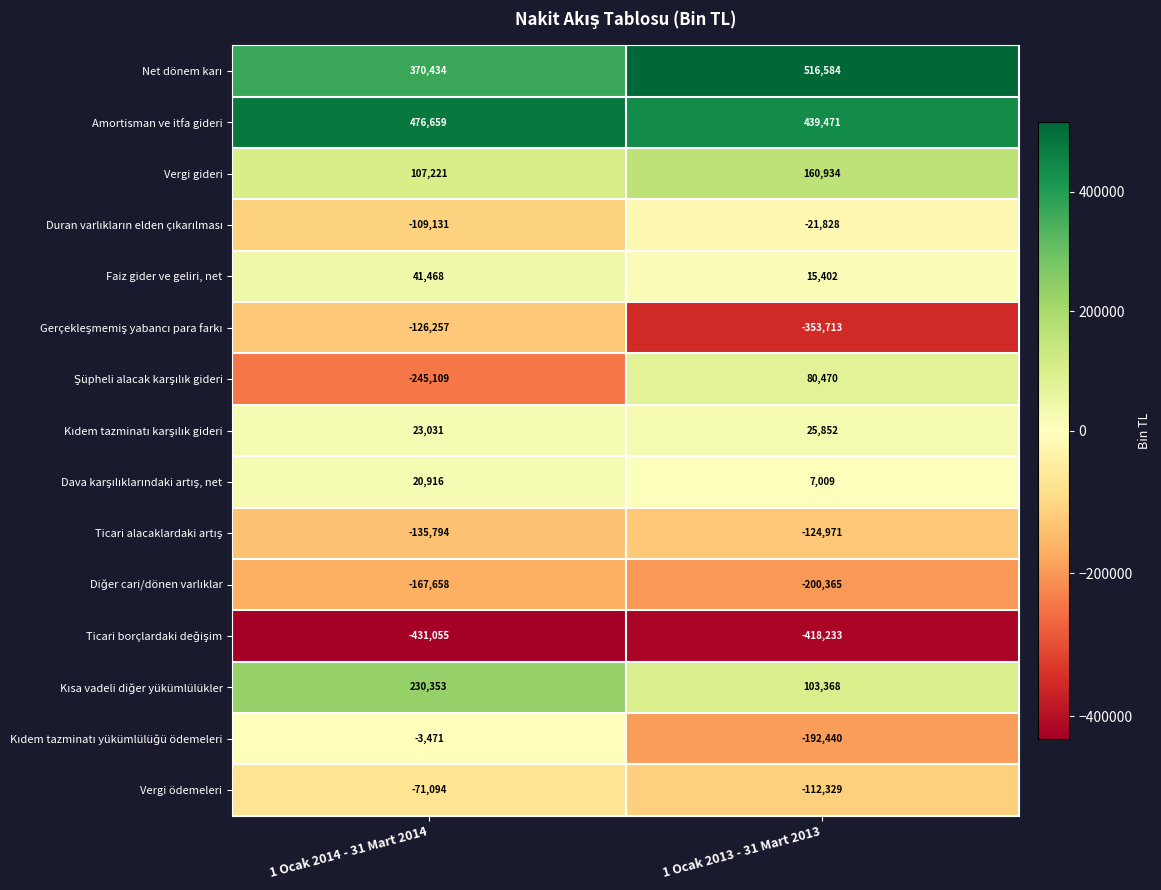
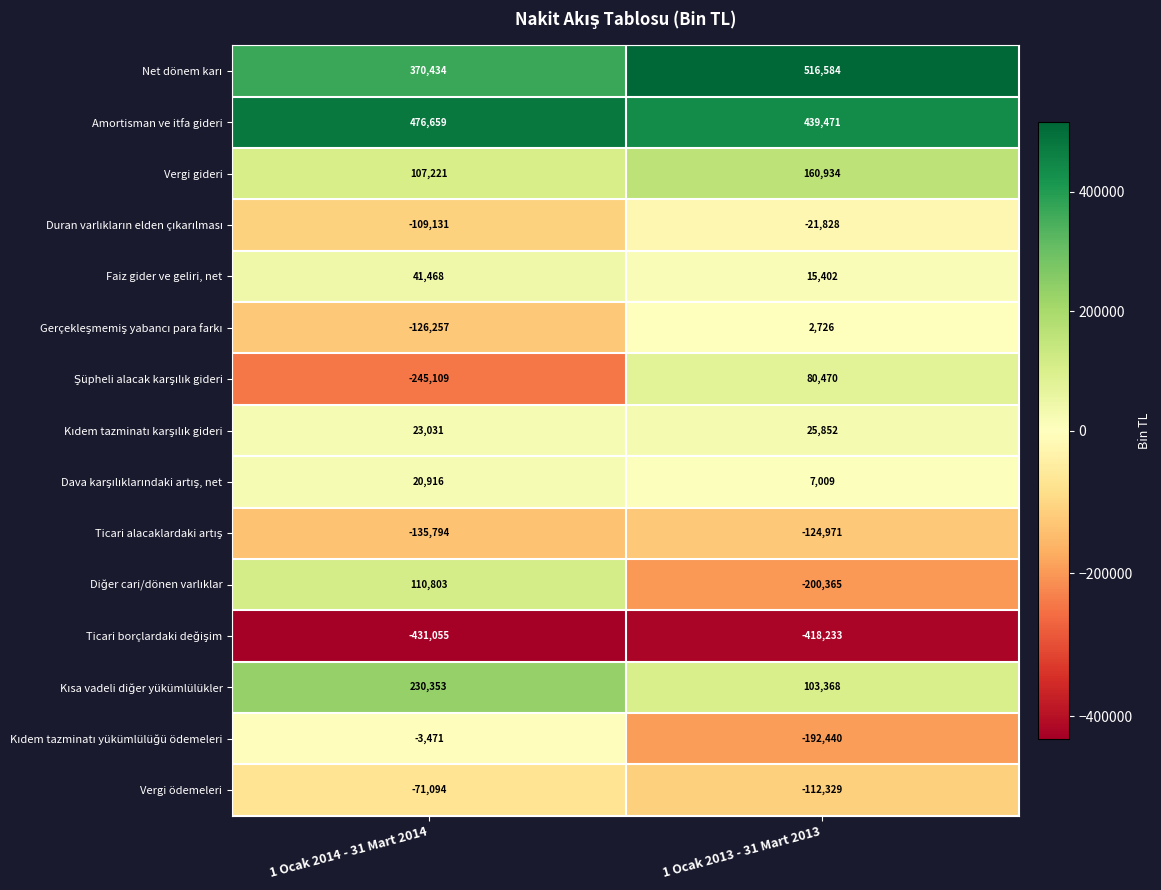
Gerçekleşmemiş yabancı para farkı, 1 Ocak 2013 - 31 Mart 2013: -353,713 -> 2,726
Diğer cari/dönen varlıklar, 1 Ocak 2014 - 31 Mart 2014: -167,658 -> 110,803
